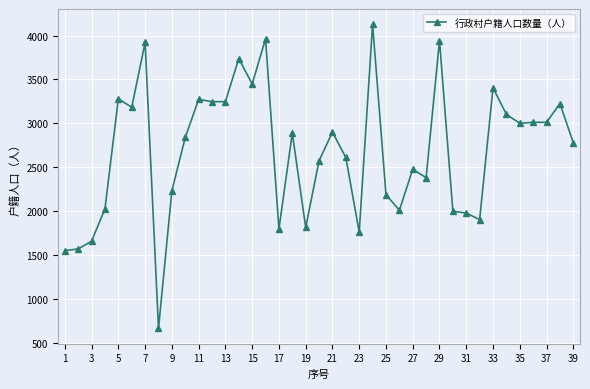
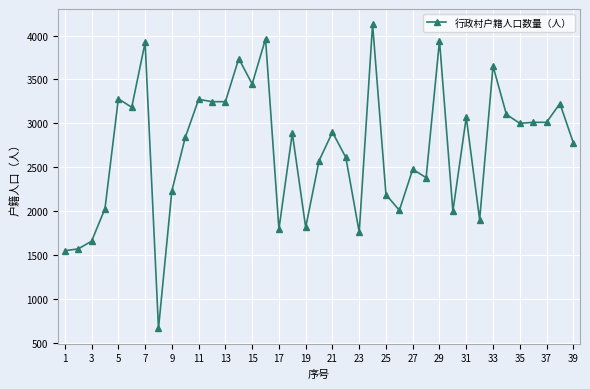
31: 2000 -> 3100
33: 3400 -> 3700
